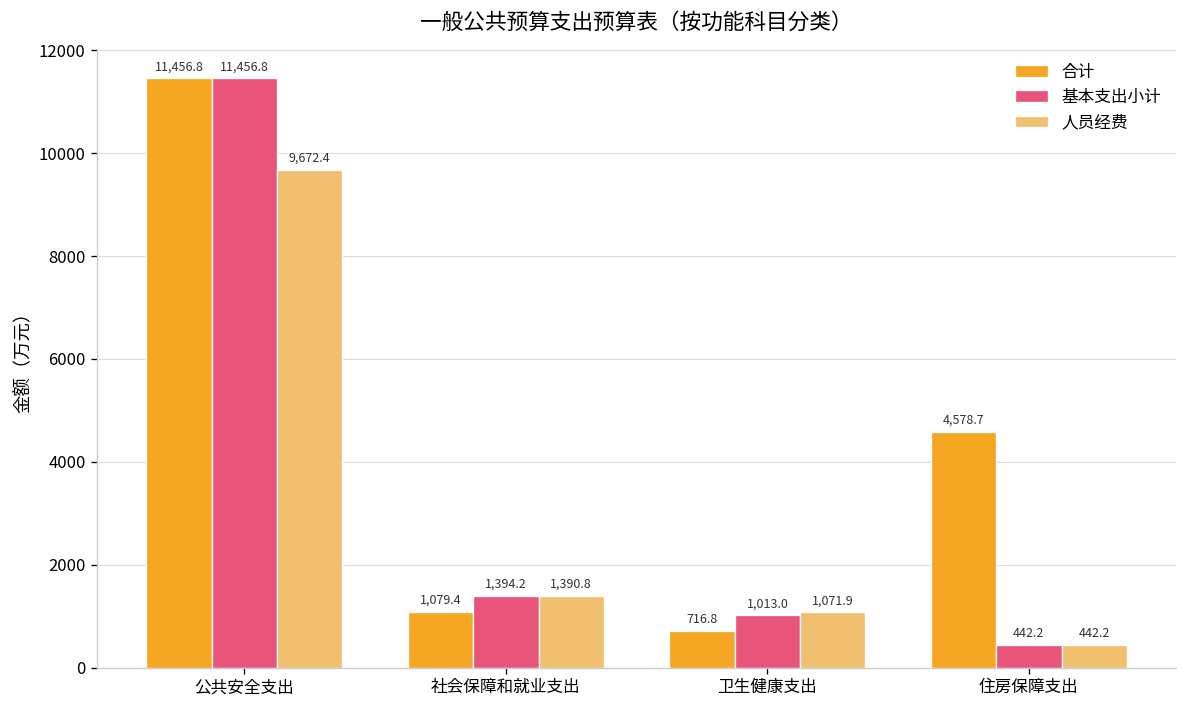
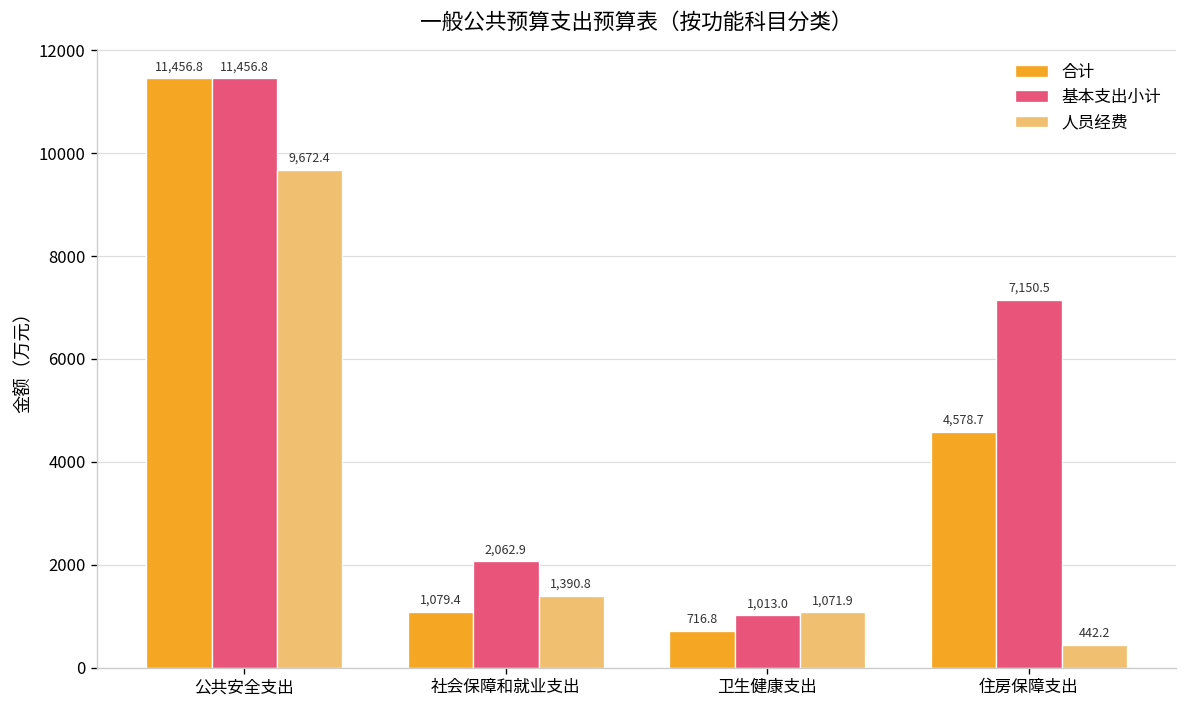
基本支出小计, 社会保障和就业支出: 1,394.2 -> 2,062.9
基本支出小计, 住房保障支出: 442.2 -> 7,150.5
